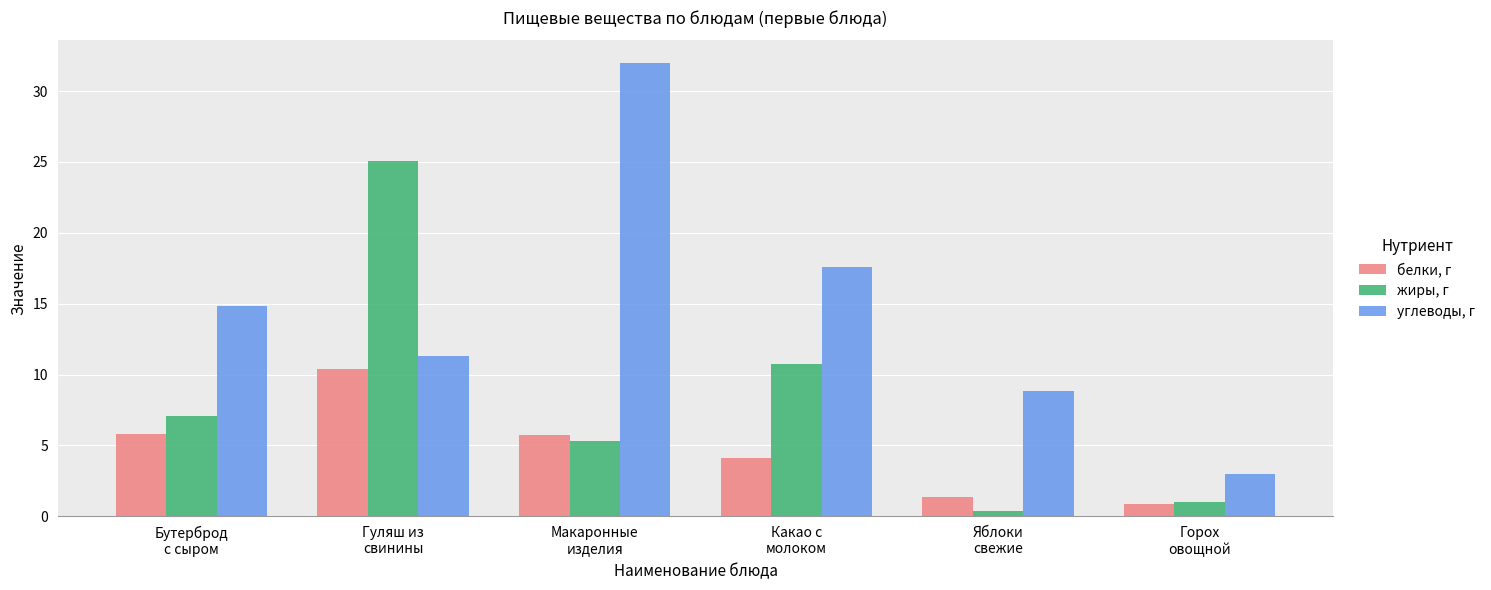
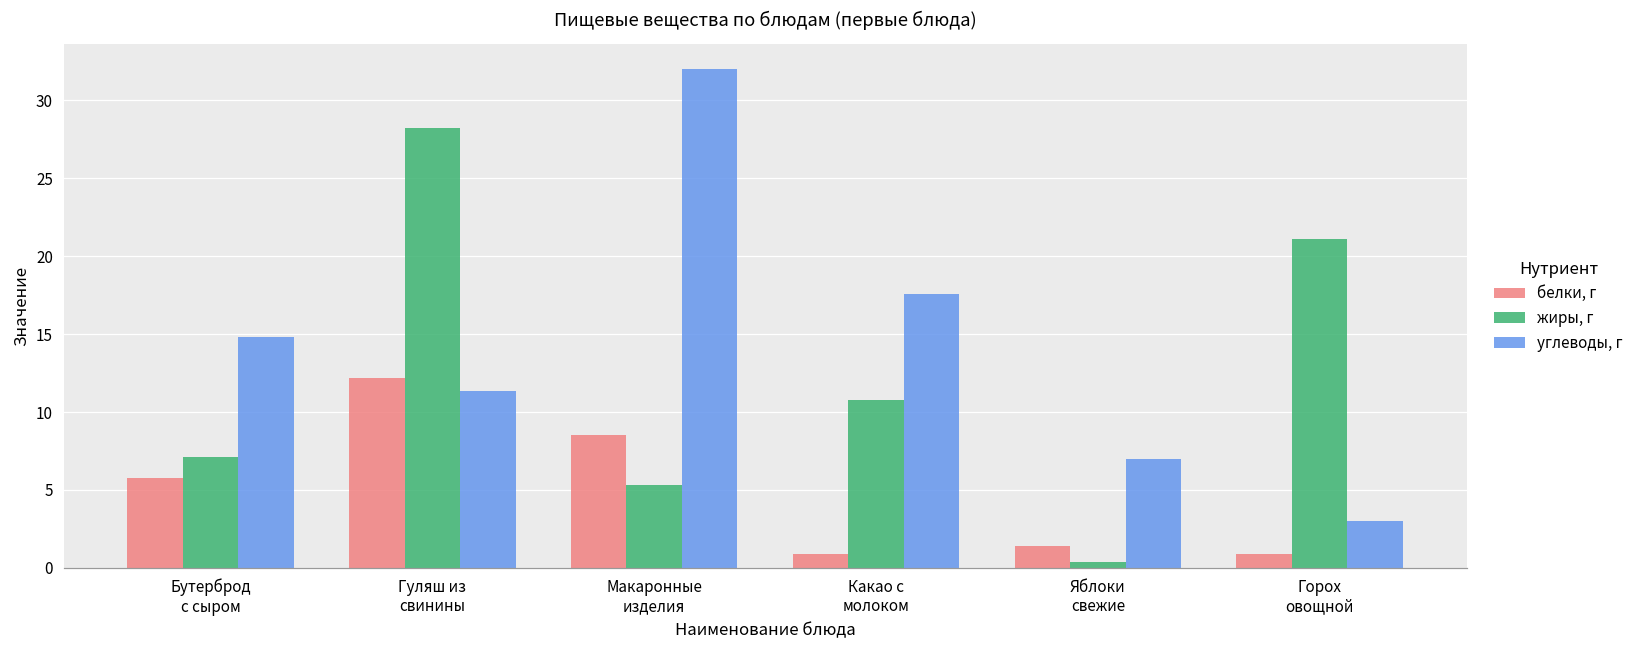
белки, г, Гуляш из свинины: 10.4 -> 12.2
жиры, г, Гуляш из свинины: 25.0 -> 28.2
белки, г, Макаронные изделия: 5.7 -> 8.5
белки, г, Какао с молоком: 4.1 -> 0.9
углеводы, г, Яблоки свежие: 8.8 -> 7.0
жиры, г, Горох овощной: 1.0 -> 21.1
